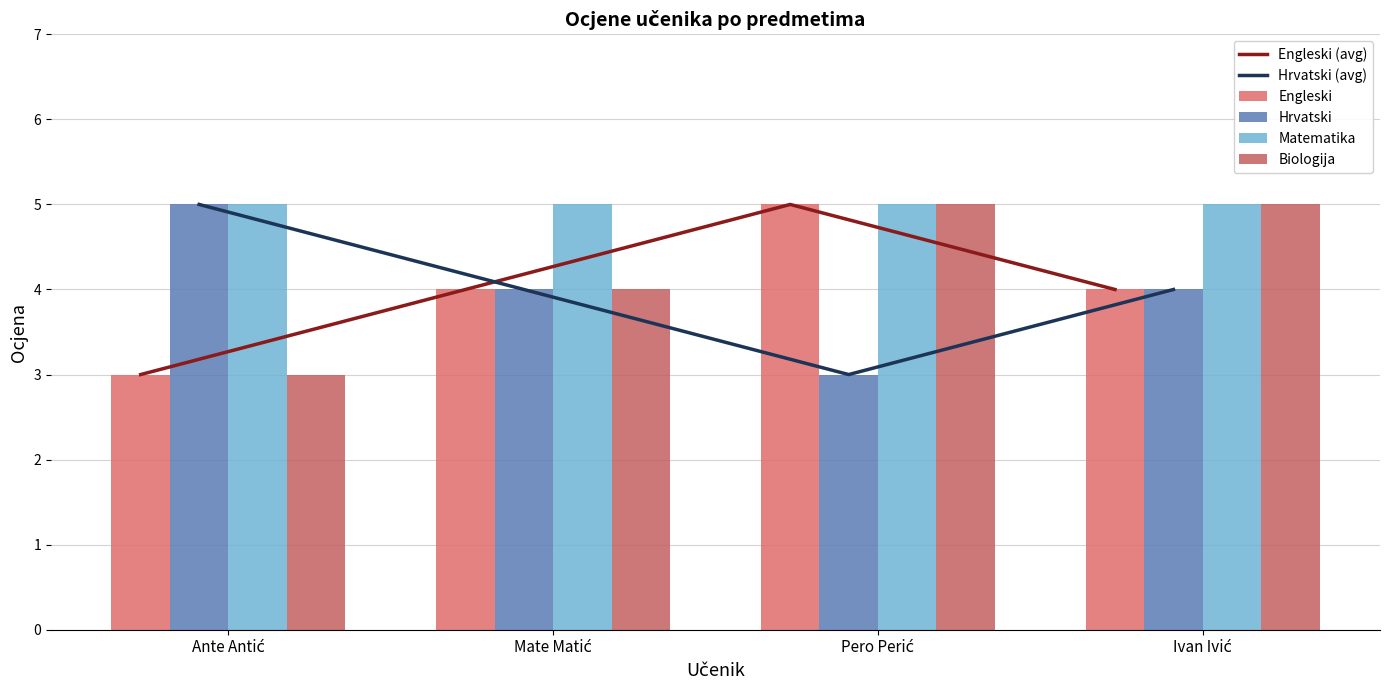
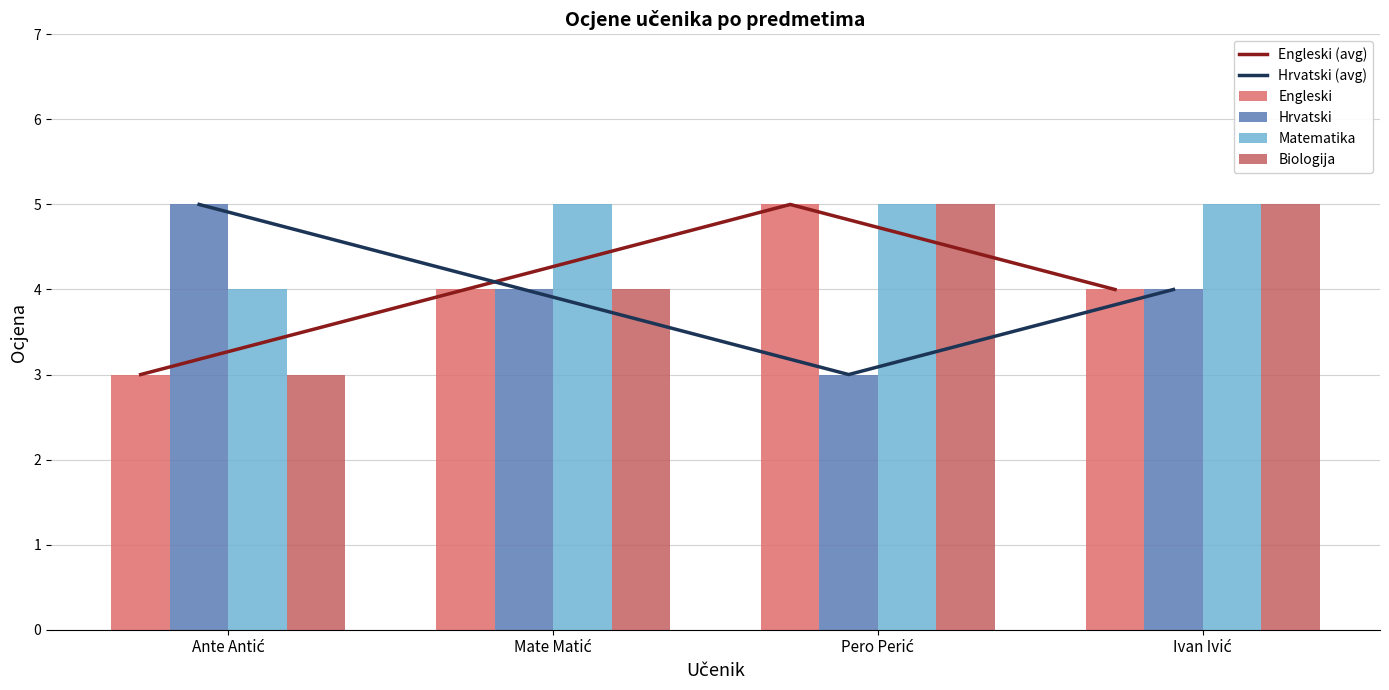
Matematika, Ante Antić: 5 -> 4
